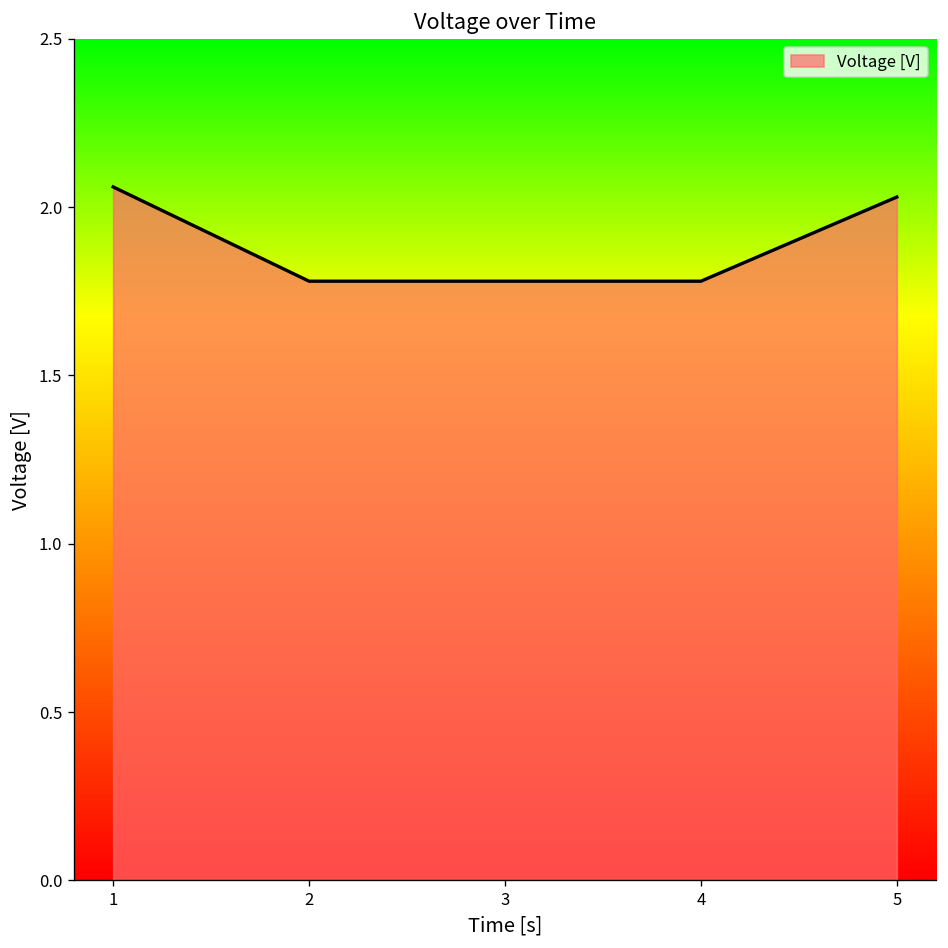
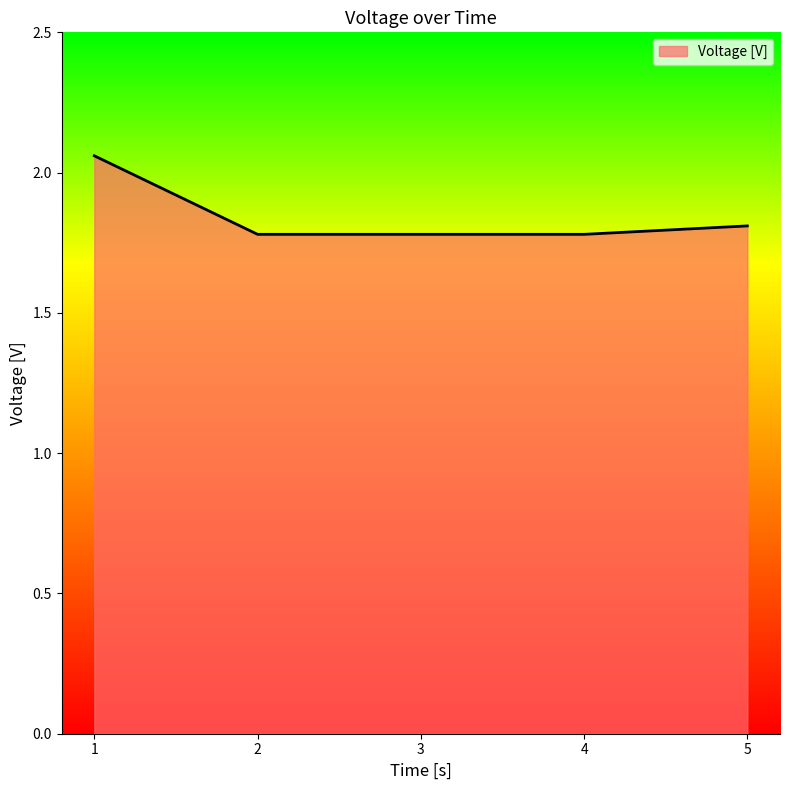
5: 2.03 -> 1.81
